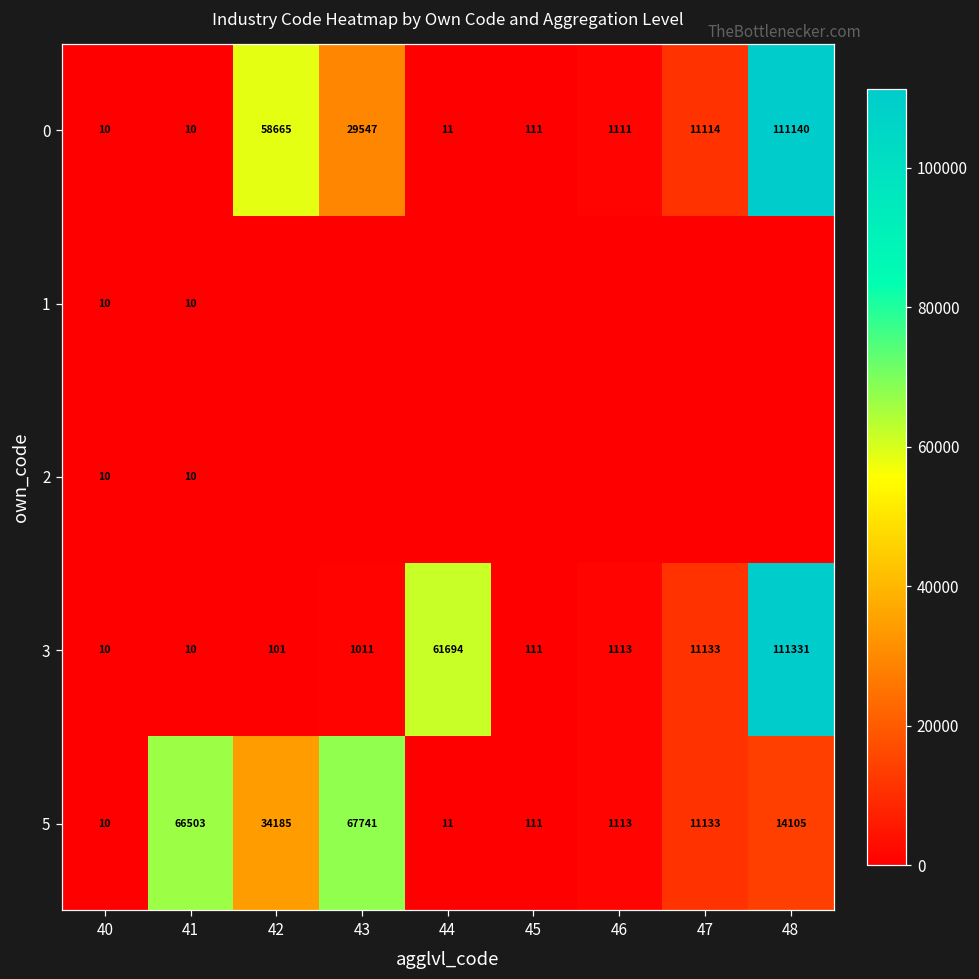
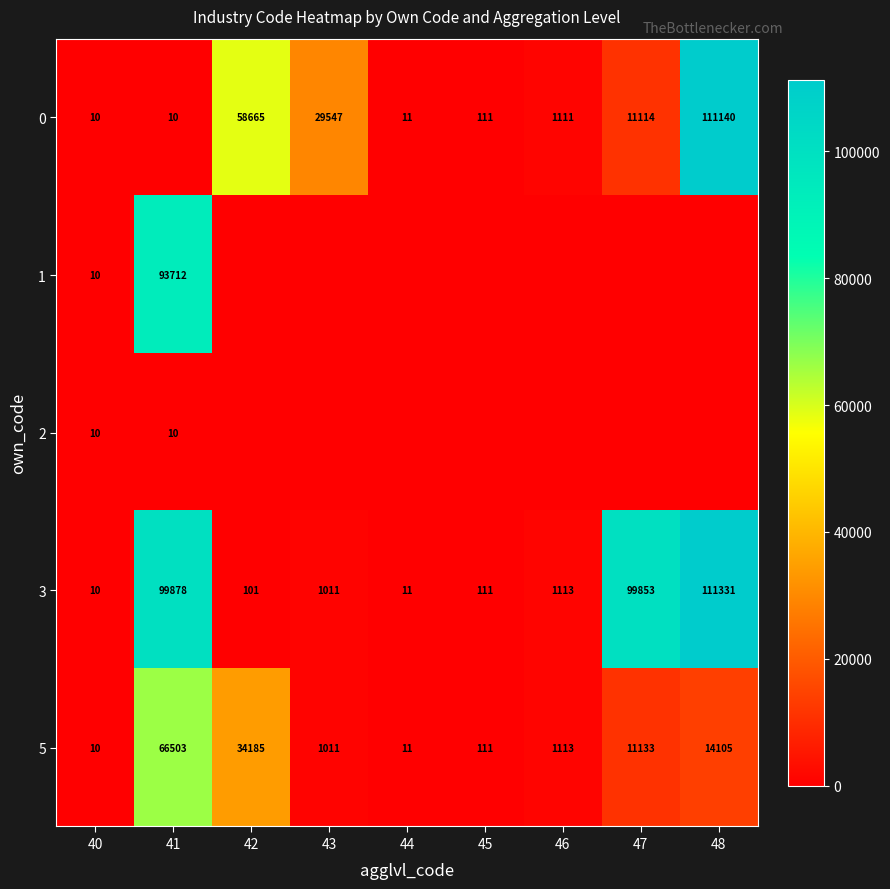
1, 41: 10 -> 93712
3, 41: 10 -> 99878
3, 44: 61694 -> 11
3, 47: 11133 -> 99853
5, 43: 67741 -> 1011
